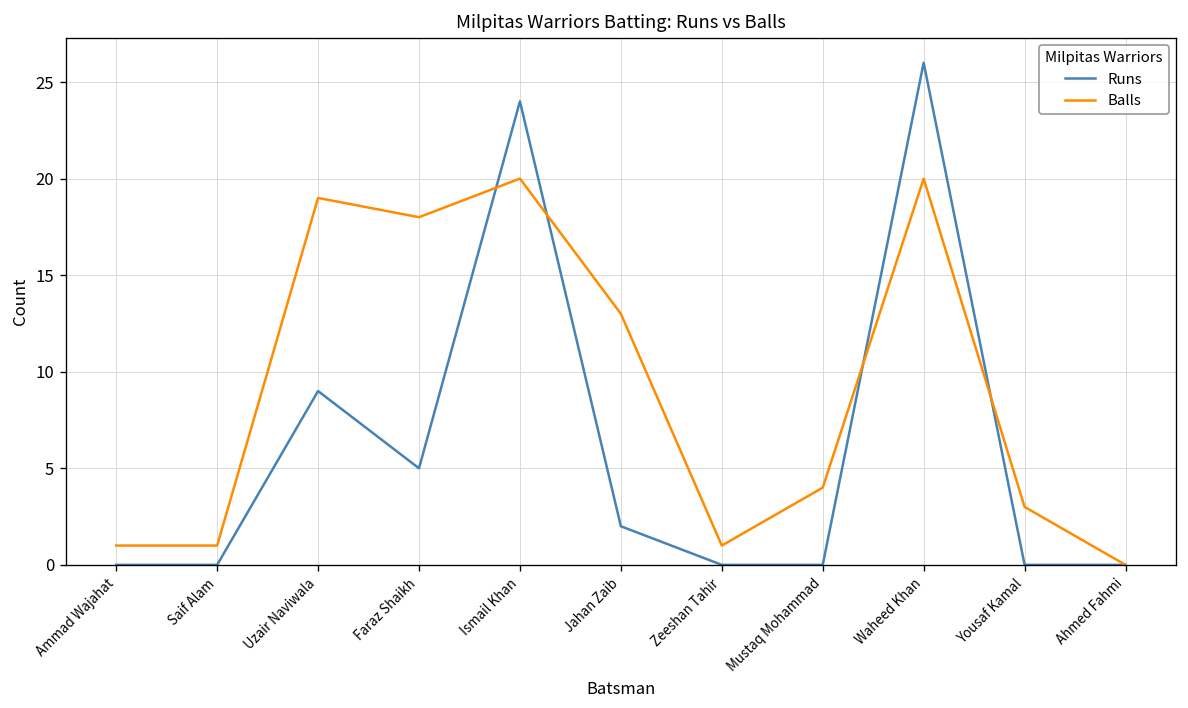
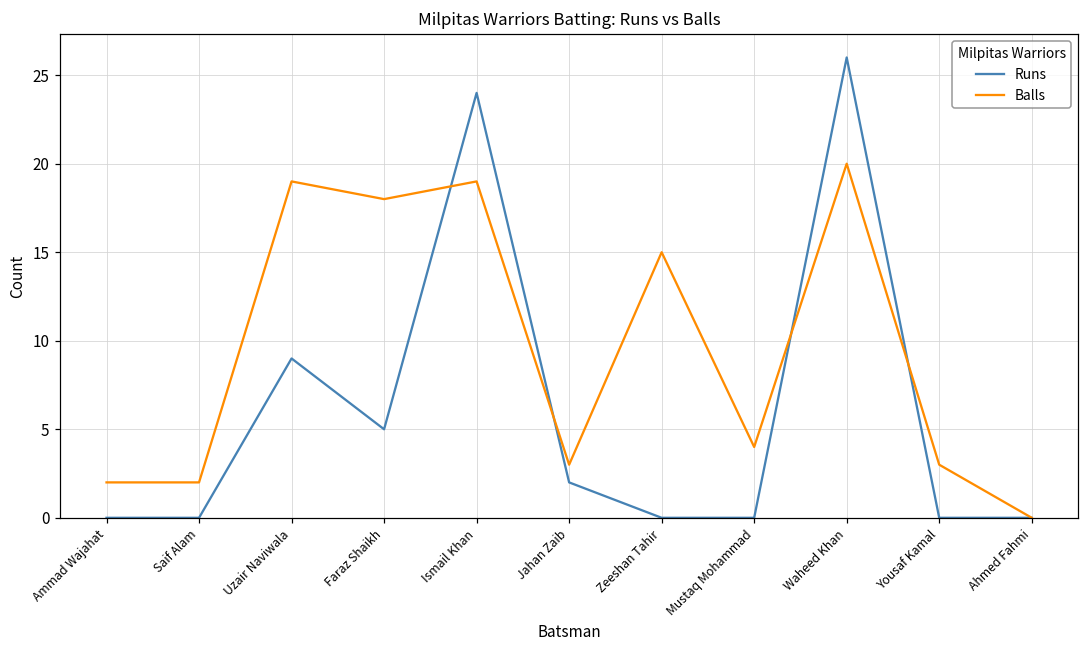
Balls, Ammad Wajahat: 1 -> 2
Balls, Saif Alam: 1 -> 2
Balls, Ismail Khan: 20 -> 19
Balls, Jahan Zaib: 13 -> 3
Balls, Zeeshan Tahir: 1 -> 15
